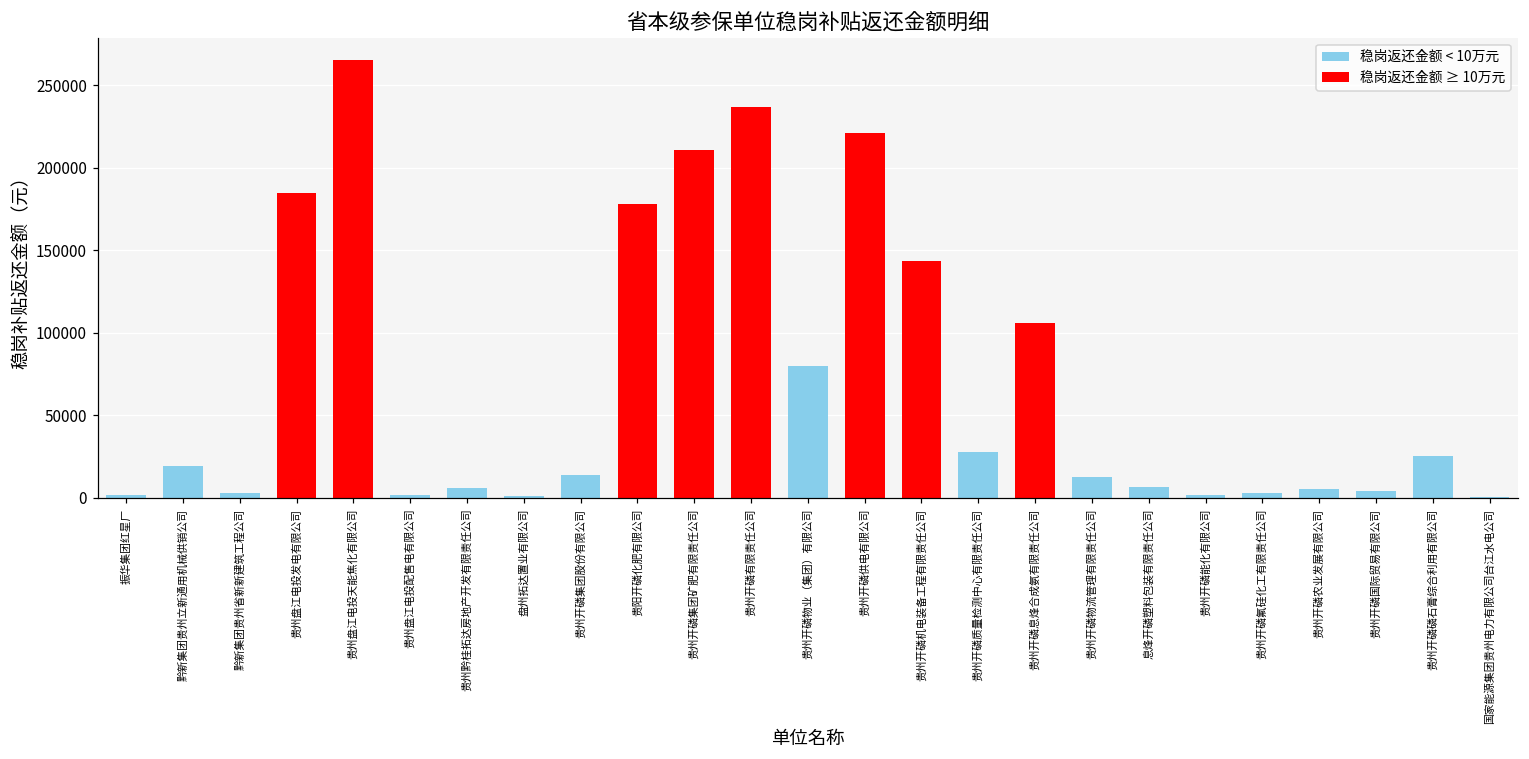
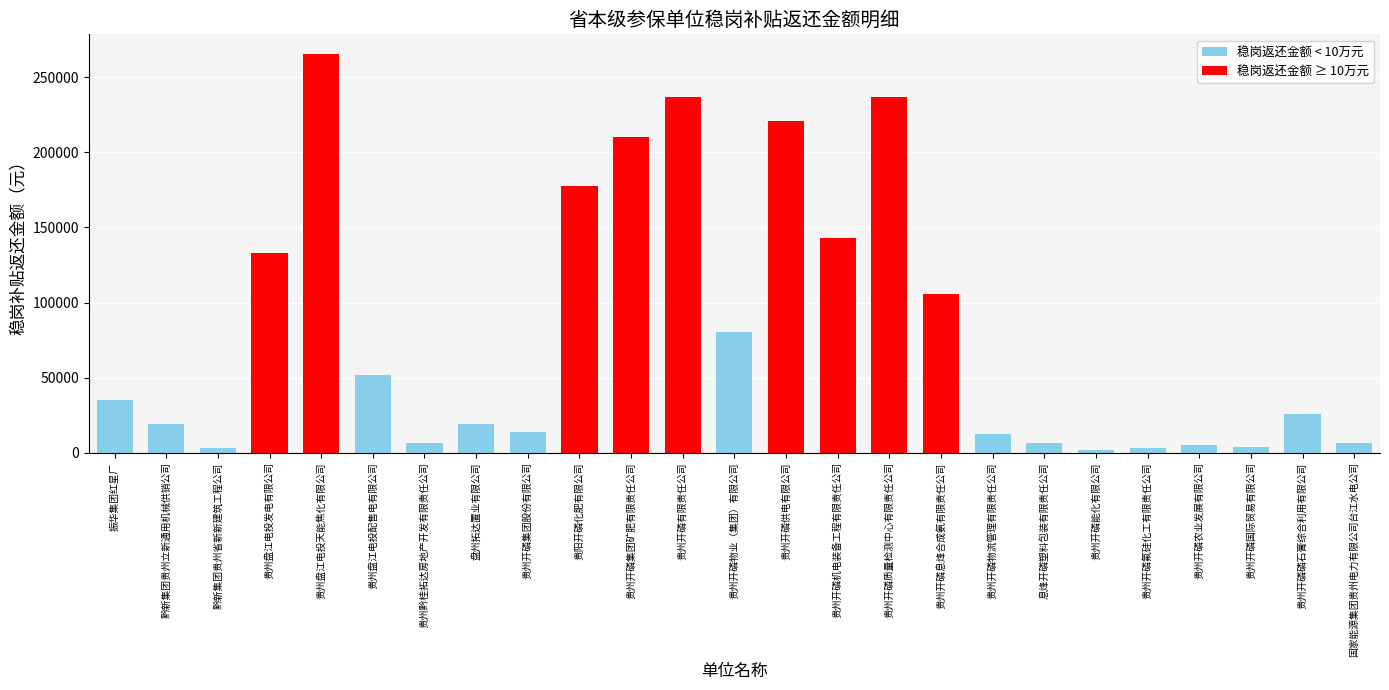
振华集团红星厂: 2000 -> 35000
贵州盘江电投发电有限公司: 184000 -> 133000
贵州盘江电投配售电有限公司: 2000 -> 52000
盘州拓达置业有限公司: 1000 -> 19000
贵州开磷质量检测中心有限责任公司: 28000 -> 237000
国家能源集团贵州电力有限公司台江水电公司: 1000 -> 7000
